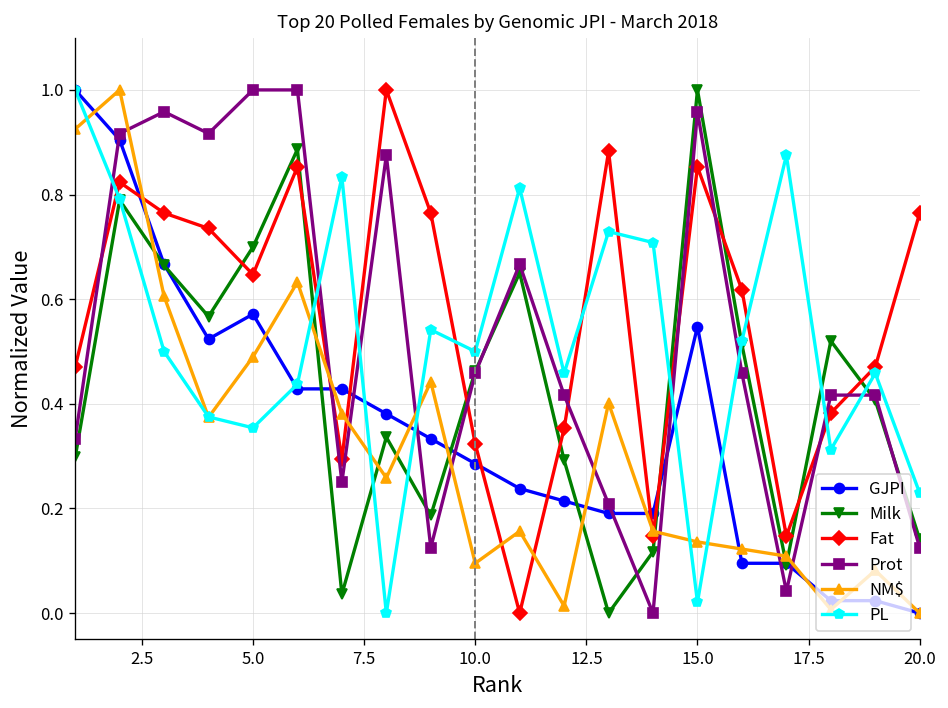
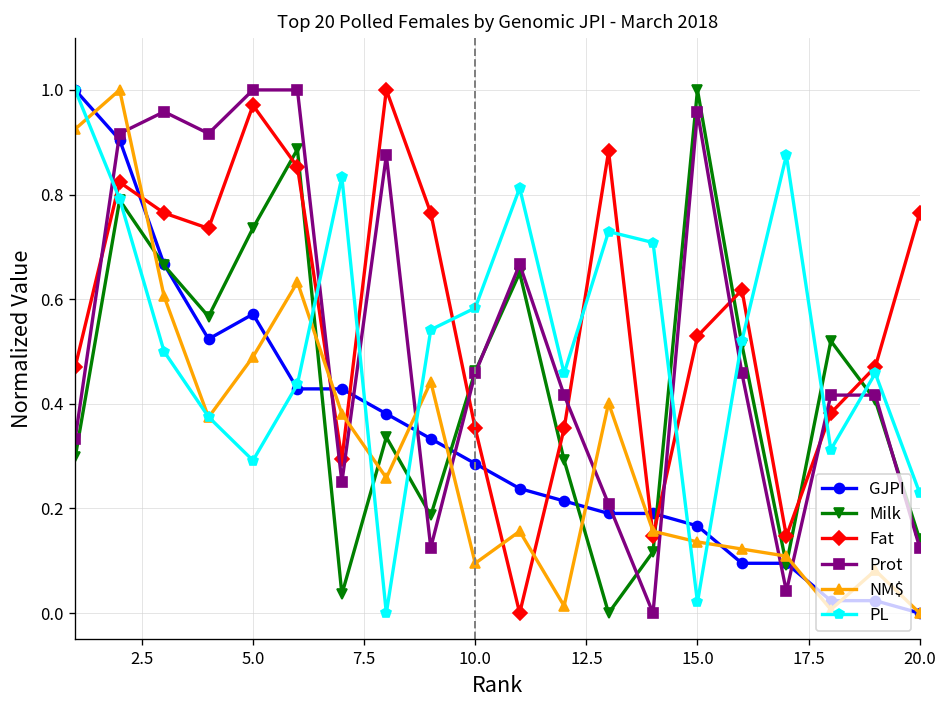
Milk, 5.0: 0.70 -> 0.74
Fat, 5.0: 0.65 -> 0.97
PL, 5.0: 0.35 -> 0.29
Fat, 10.0: 0.32 -> 0.35
PL, 10.0: 0.50 -> 0.58
GJPI, 15.0: 0.55 -> 0.17
Fat, 15.0: 0.85 -> 0.53
